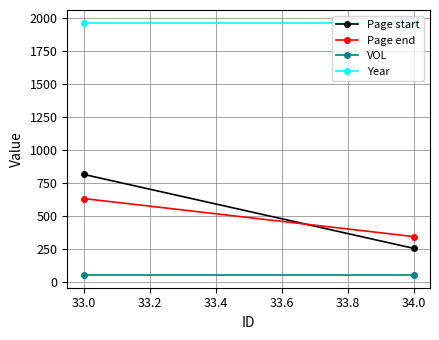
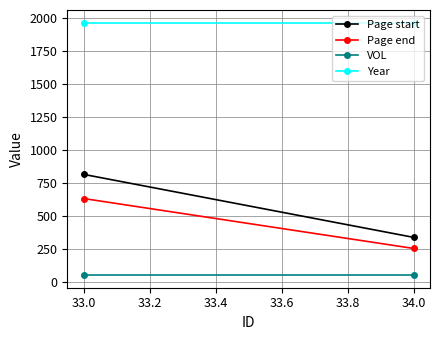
Page start, 34.0: 260 -> 340
Page end, 34.0: 340 -> 250
